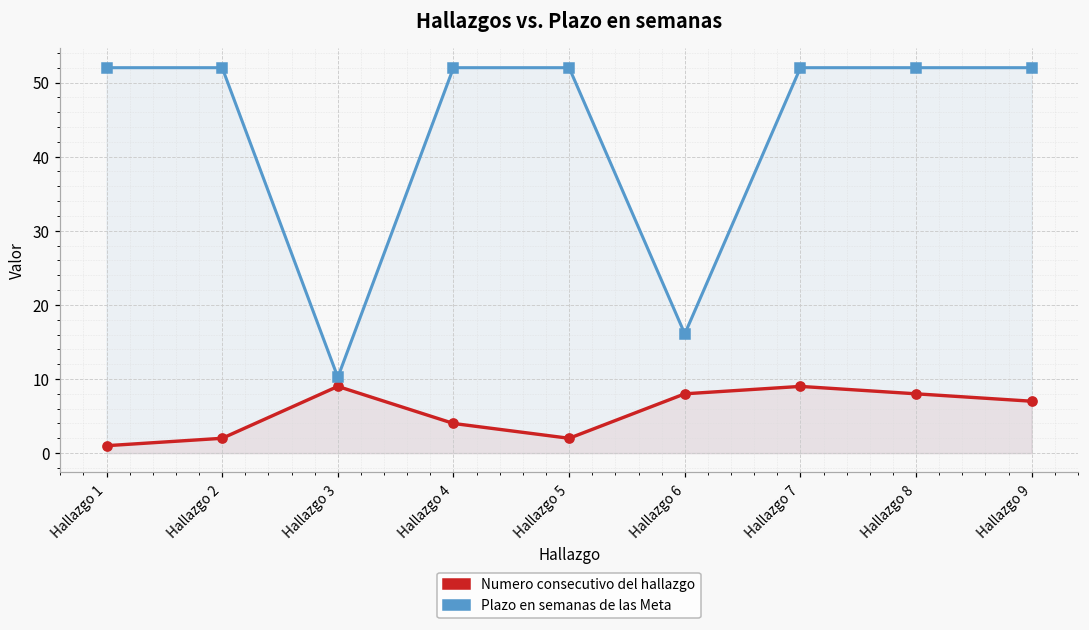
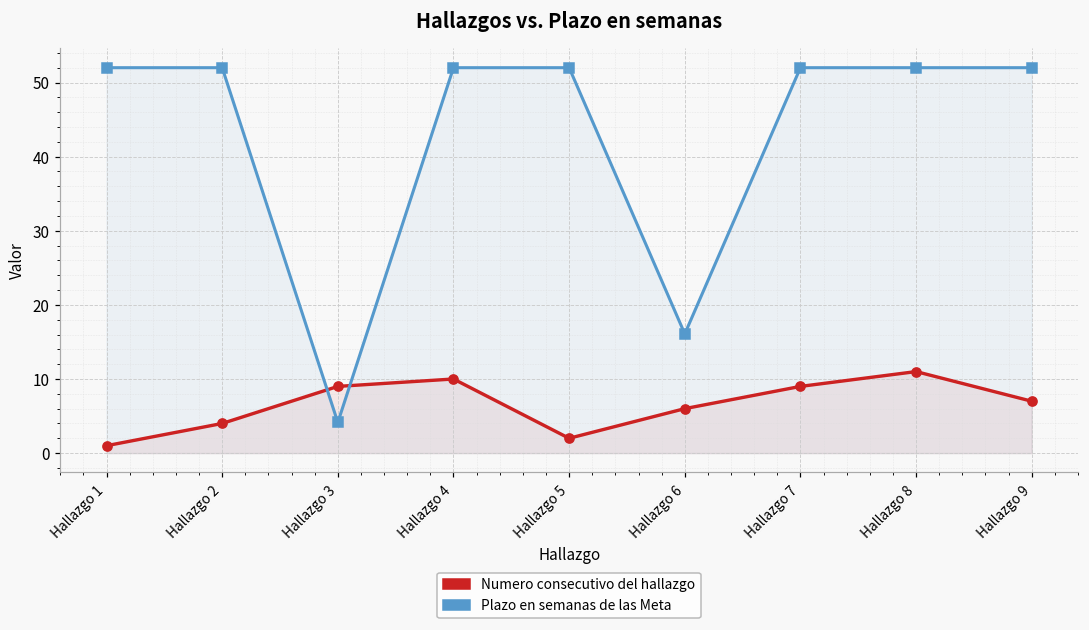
Numero consecutivo del hallazgo, Hallazgo 2: 2 -> 4
Plazo en semanas de las Meta, Hallazgo 3: 10 -> 4
Numero consecutivo del hallazgo, Hallazgo 4: 4 -> 10
Numero consecutivo del hallazgo, Hallazgo 6: 8 -> 6
Numero consecutivo del hallazgo, Hallazgo 8: 8 -> 11
